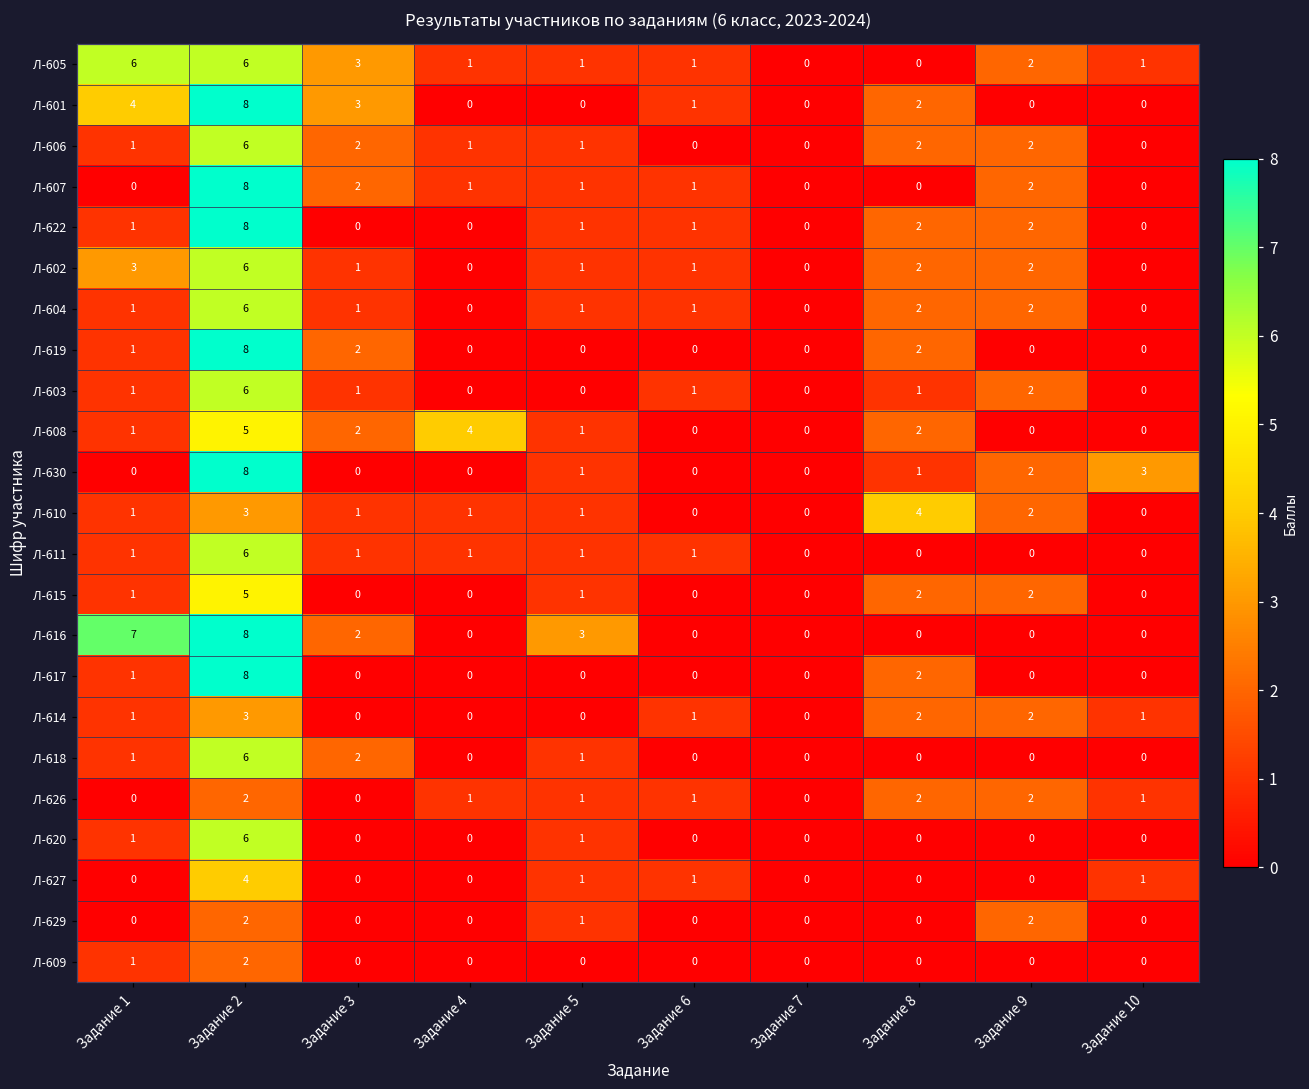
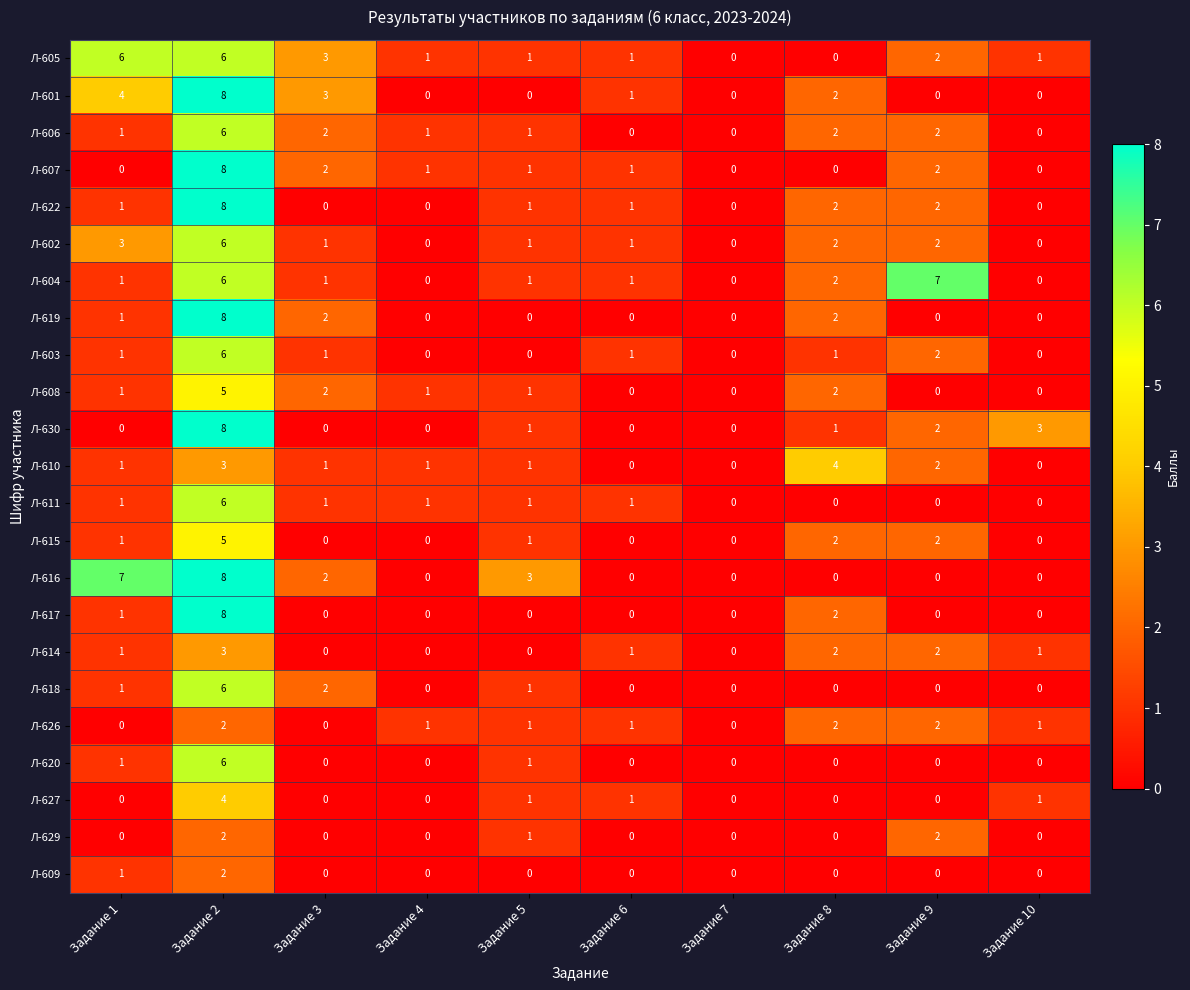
Л-604, Задание 9: 2 -> 7
Л-608, Задание 4: 4 -> 1
